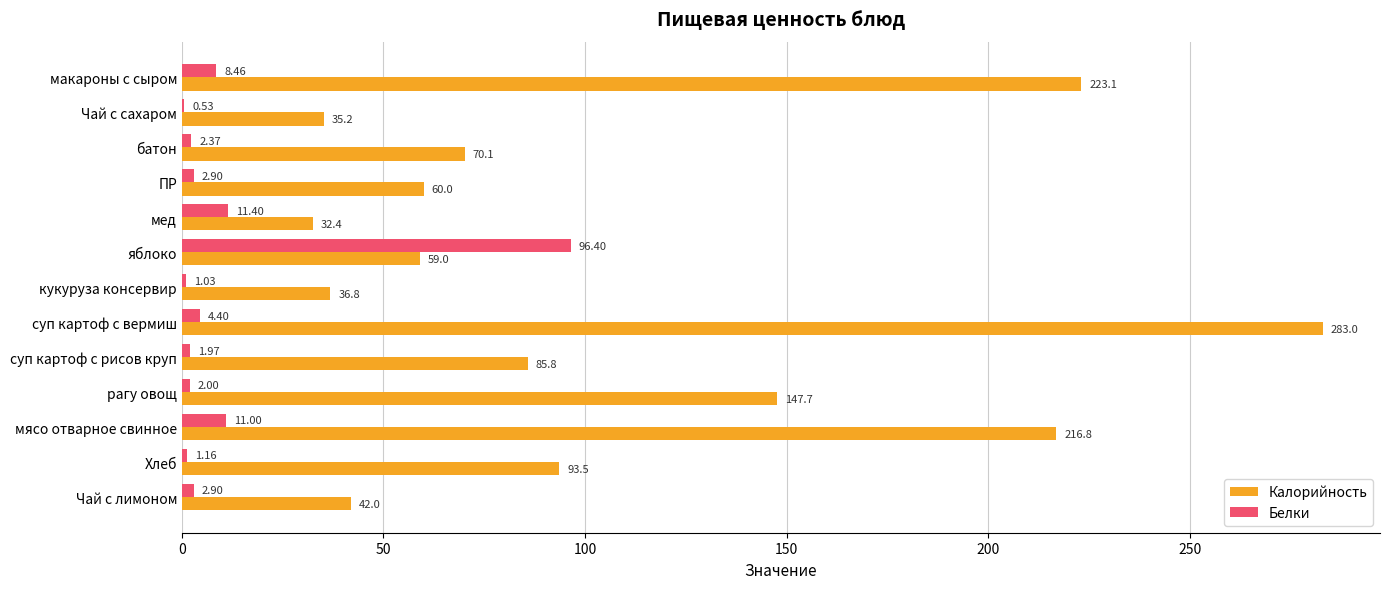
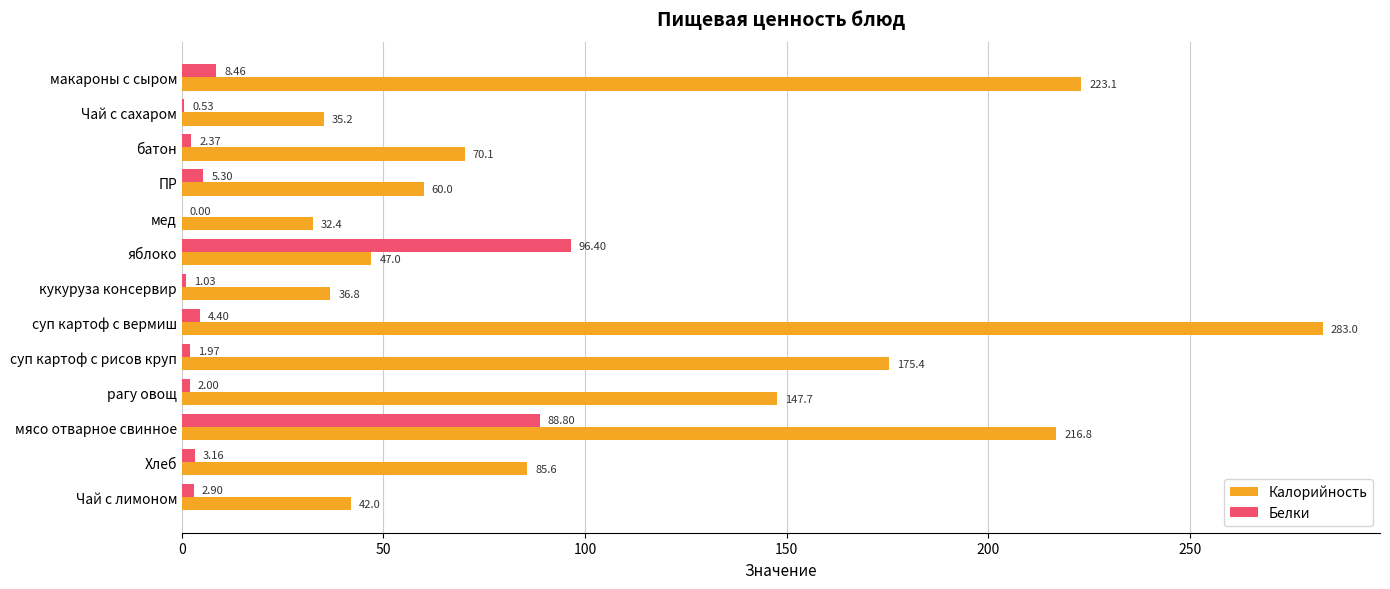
Белки, ПР: 2.90 -> 5.30
Белки, мед: 11.40 -> 0.00
Калорийность, яблоко: 59.0 -> 47.0
Калорийность, суп картоф с рисов круп: 85.8 -> 175.4
Белки, мясо отварное свинное: 11.00 -> 88.80
Белки, Хлеб: 1.16 -> 3.16
Калорийность, Хлеб: 93.5 -> 85.6
